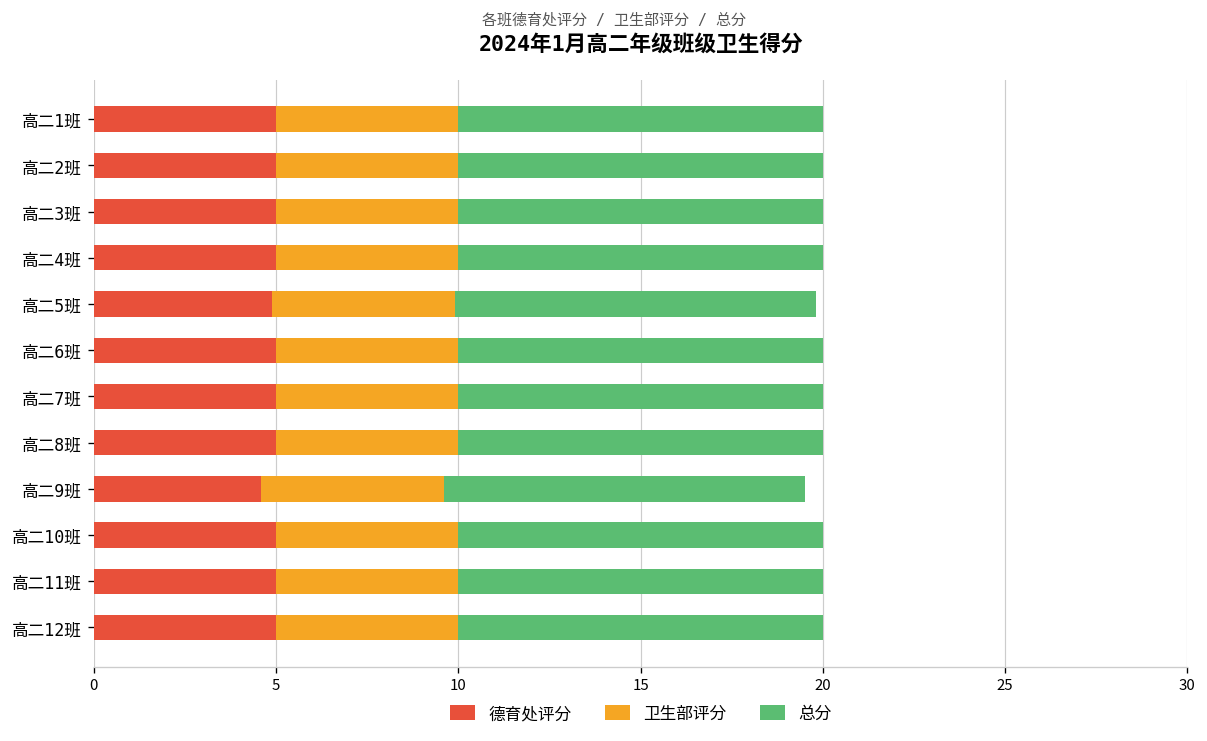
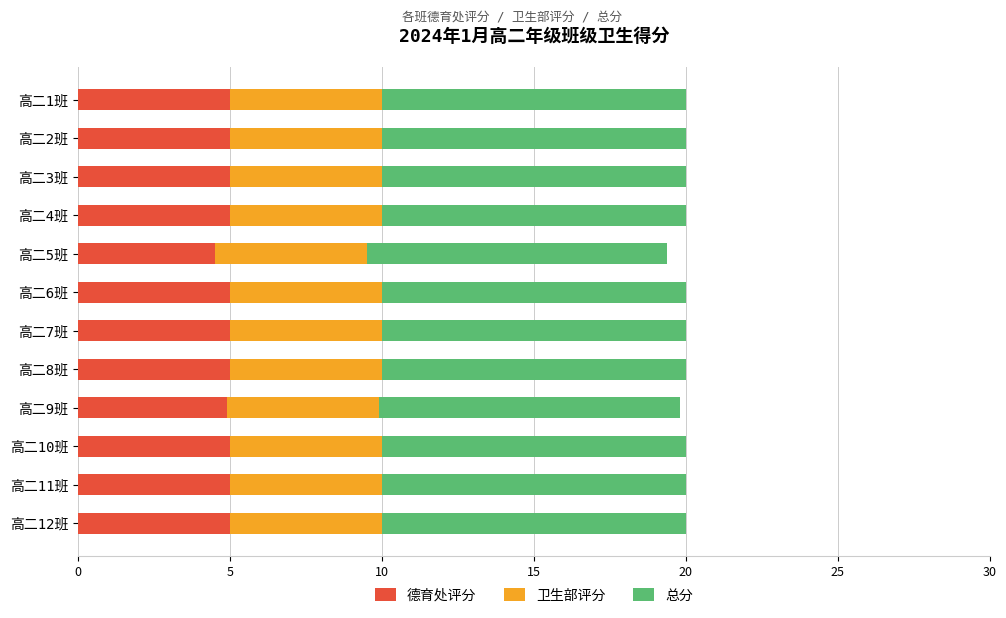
德育处评分, 高二5班: 4.9 -> 4.5
德育处评分, 高二9班: 4.6 -> 4.9
